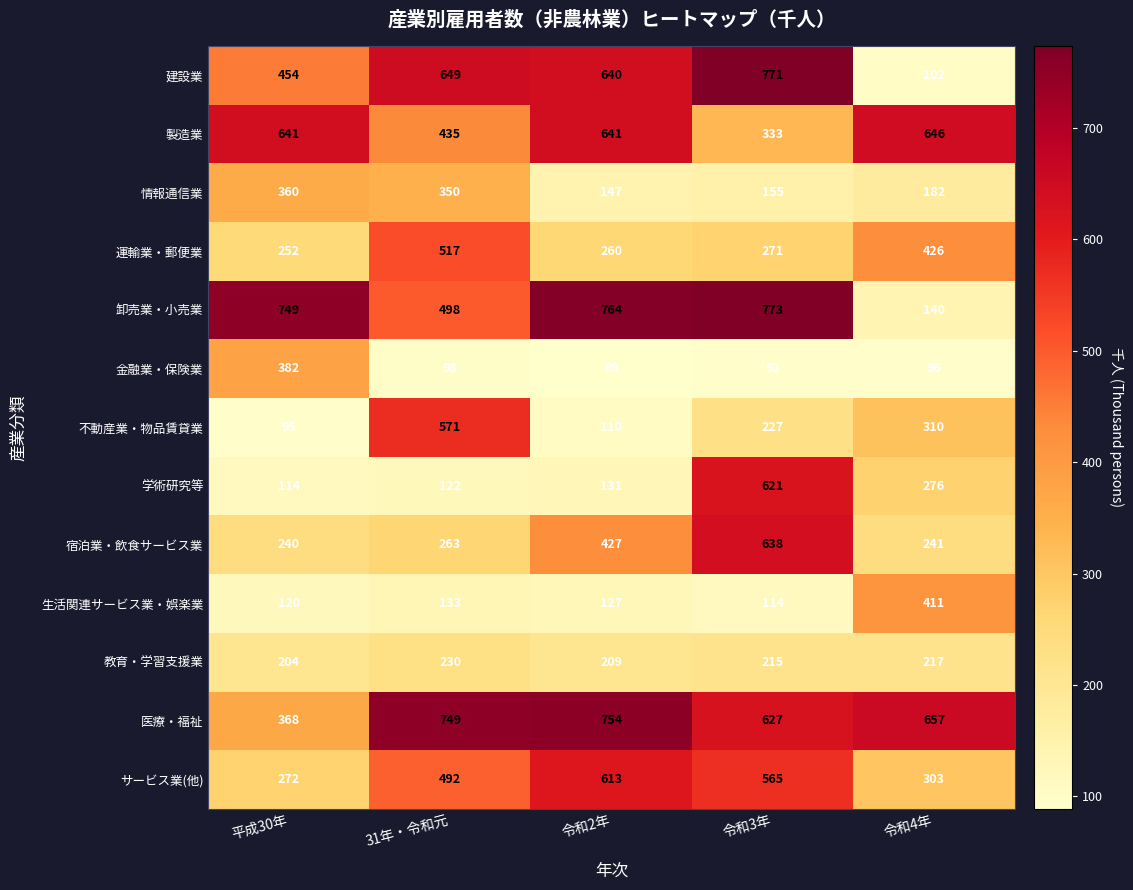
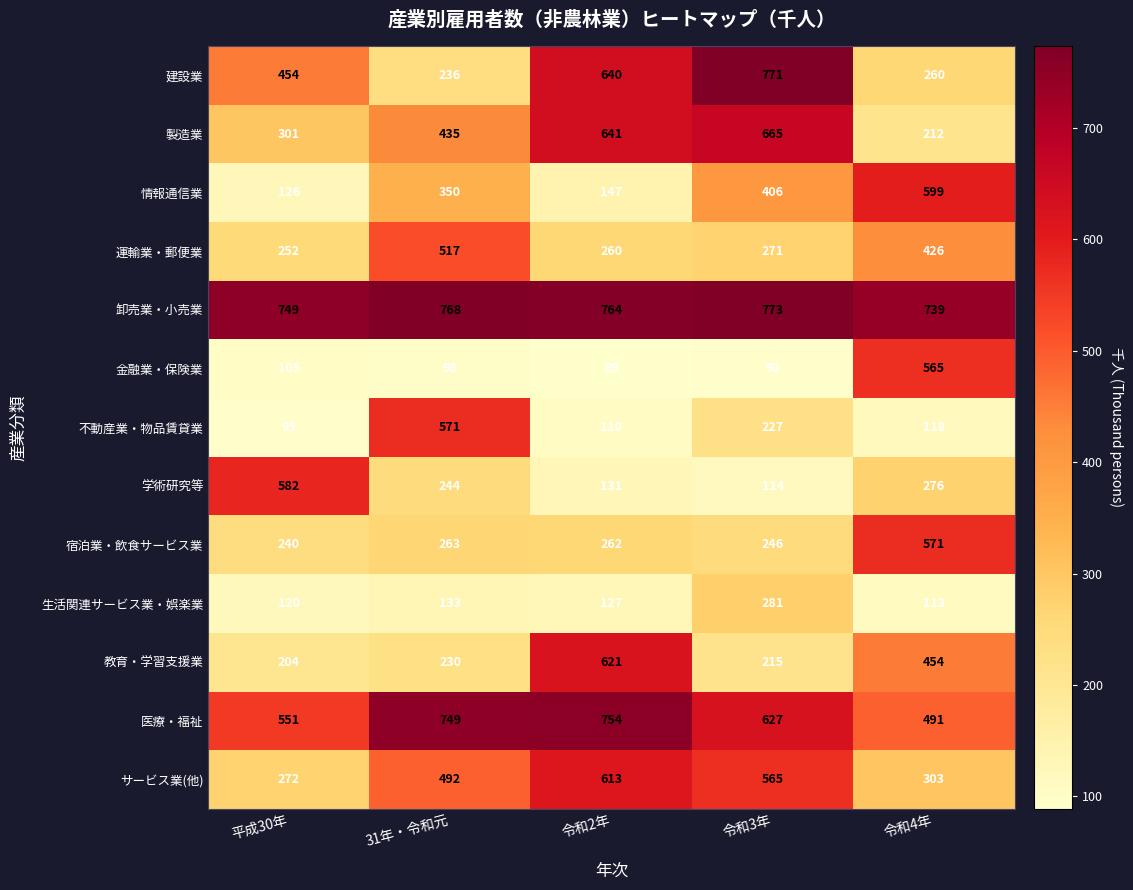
建設業, 31年・令和元: 649 -> 236
建設業, 令和4年: 102 -> 260
製造業, 平成30年: 641 -> 301
製造業, 令和3年: 333 -> 665
製造業, 令和4年: 646 -> 212
情報通信業, 平成30年: 360 -> 126
情報通信業, 令和3年: 155 -> 406
情報通信業, 令和4年: 182 -> 599
卸売業・小売業, 31年・令和元: 498 -> 768
卸売業・小売業, 令和4年: 140 -> 739
金融業・保険業, 平成30年: 382 -> 105
金融業・保険業, 令和4年: 96 -> 565
不動産業・物品賃貸業, 令和4年: 310 -> 118
学術研究等, 平成30年: 114 -> 582
学術研究等, 31年・令和元: 122 -> 244
学術研究等, 令和3年: 621 -> 114
宿泊業・飲食サービス業, 令和2年: 427 -> 262
宿泊業・飲食サービス業, 令和3年: 638 -> 246
宿泊業・飲食サービス業, 令和4年: 241 -> 571
生活関連サービス業・娯楽業, 令和3年: 114 -> 281
生活関連サービス業・娯楽業, 令和4年: 411 -> 113
教育・学習支援業, 令和2年: 209 -> 621
教育・学習支援業, 令和4年: 217 -> 454
医療・福祉, 平成30年: 368 -> 551
医療・福祉, 令和4年: 657 -> 491
